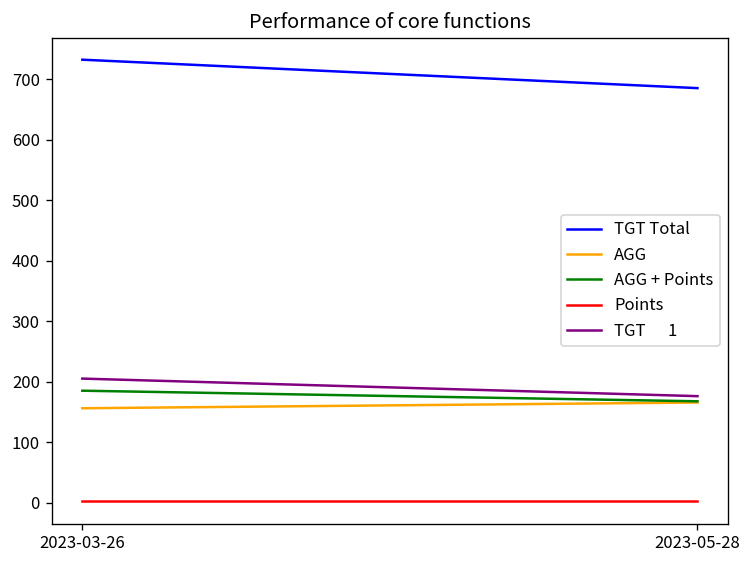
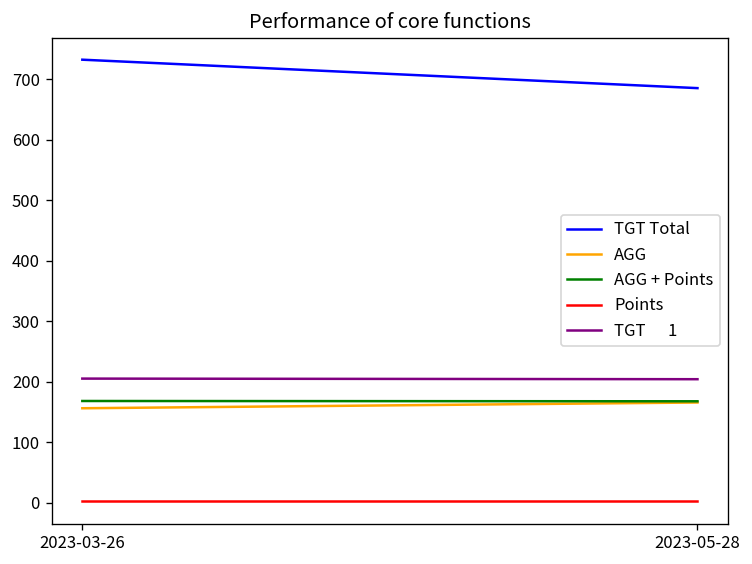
AGG + Points, 2023-03-26: 190 -> 170
TGT 1, 2023-05-28: 180 -> 200
